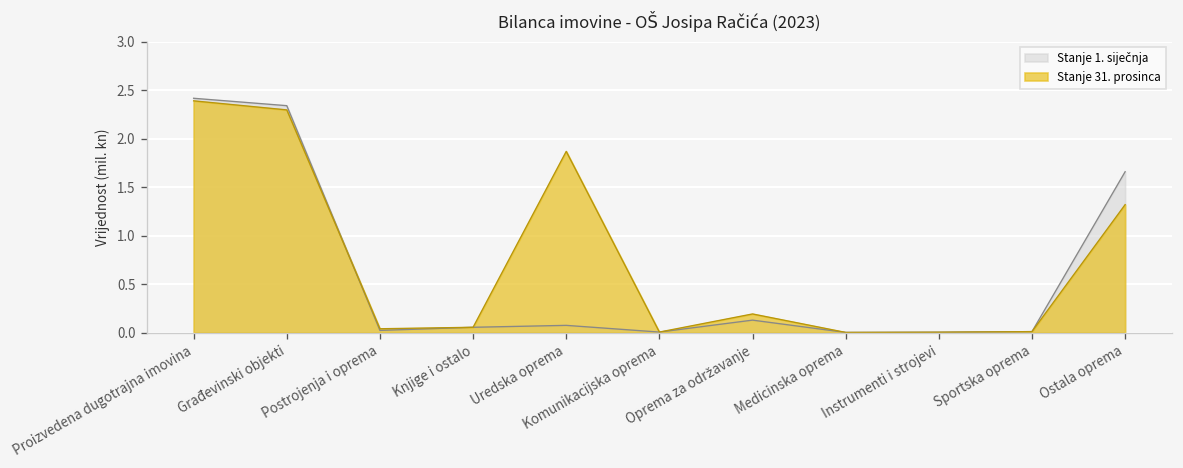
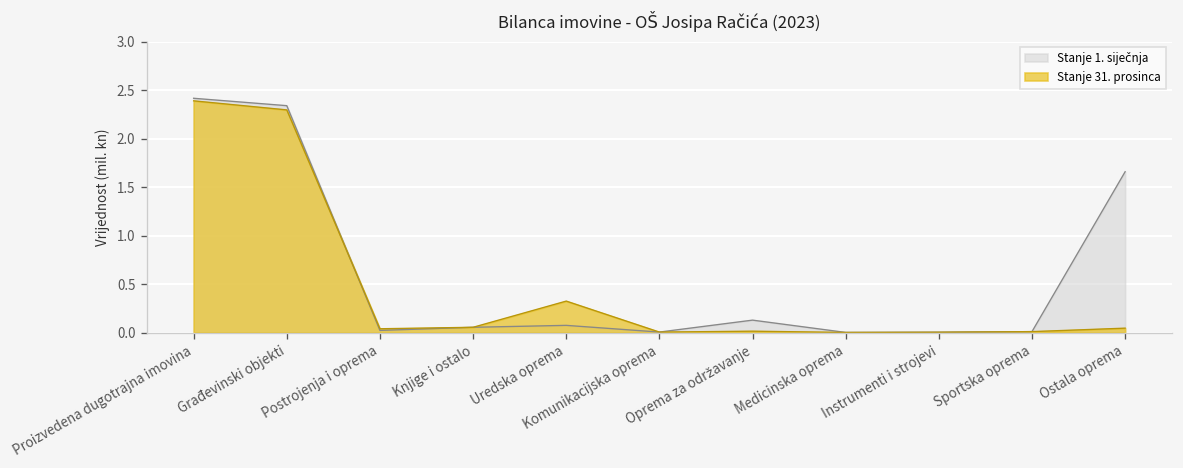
Stanje 31. prosinca, Uredska oprema: 1.9 -> 0.3
Stanje 31. prosinca, Oprema za održavanje: 0.2 -> 0.0
Stanje 31. prosinca, Ostala oprema: 1.3 -> 0.0
